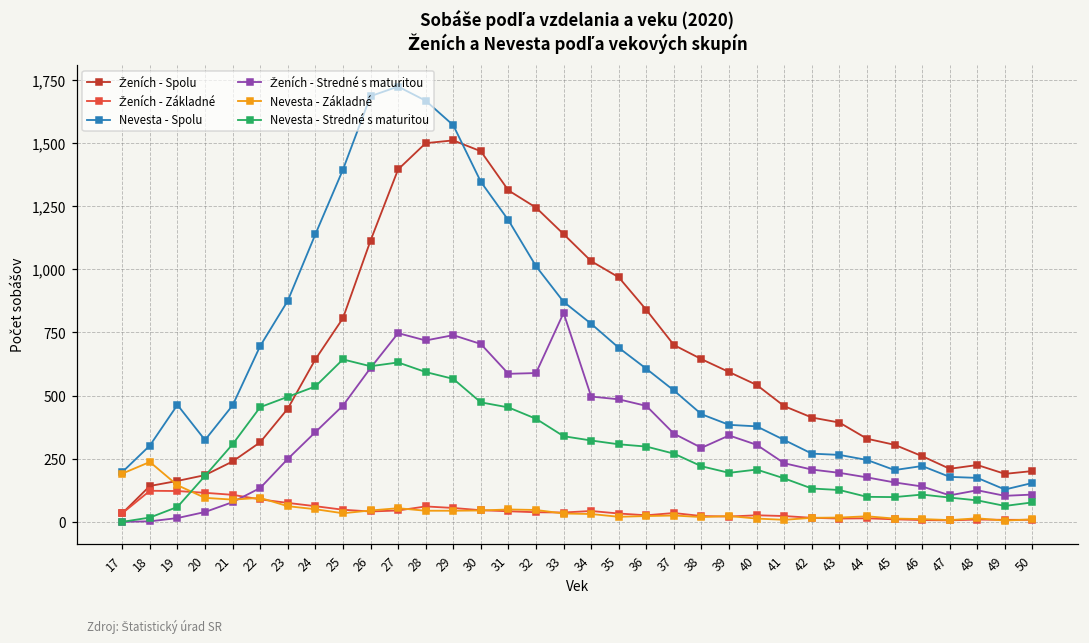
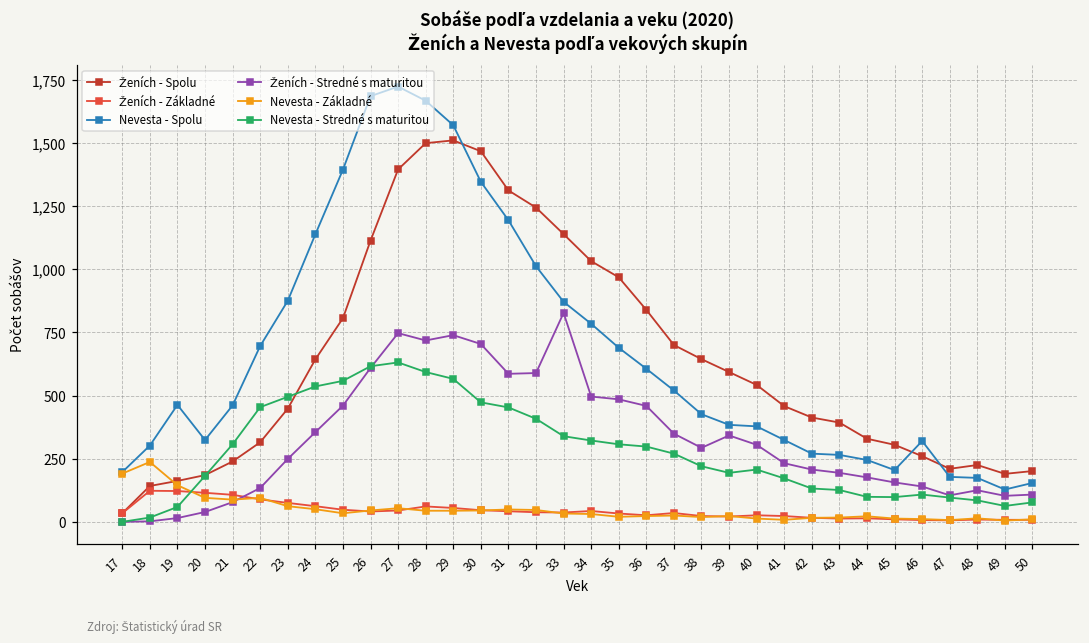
Nevesta - Stredné s maturitou, 25: 640 -> 560
Nevesta - Spolu, 46: 220 -> 320
